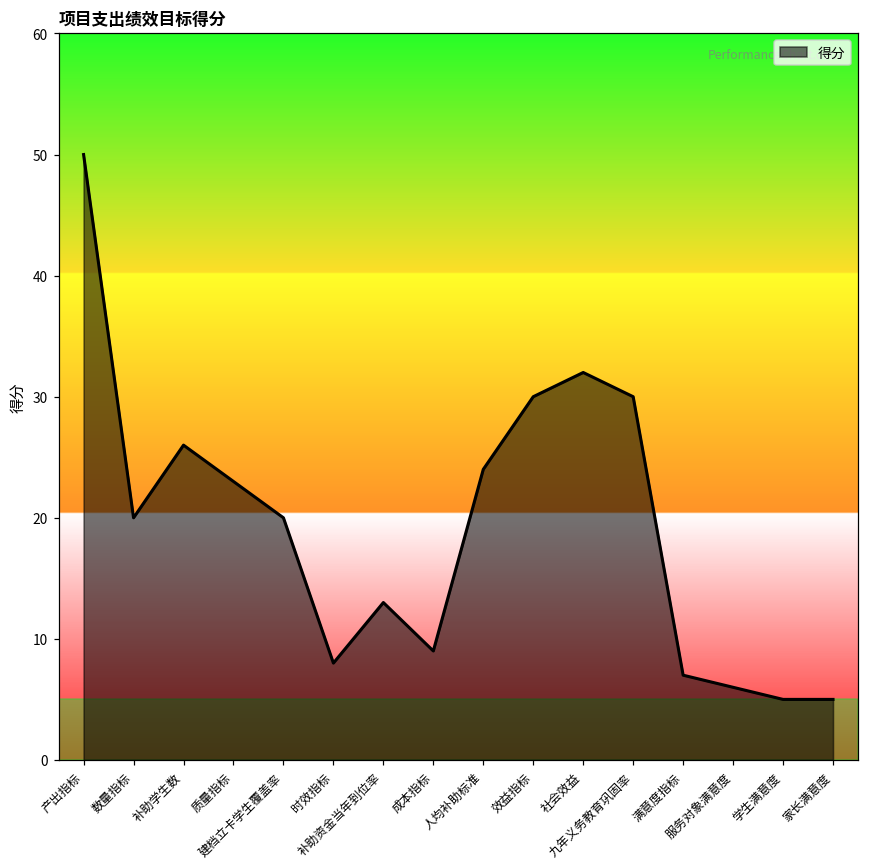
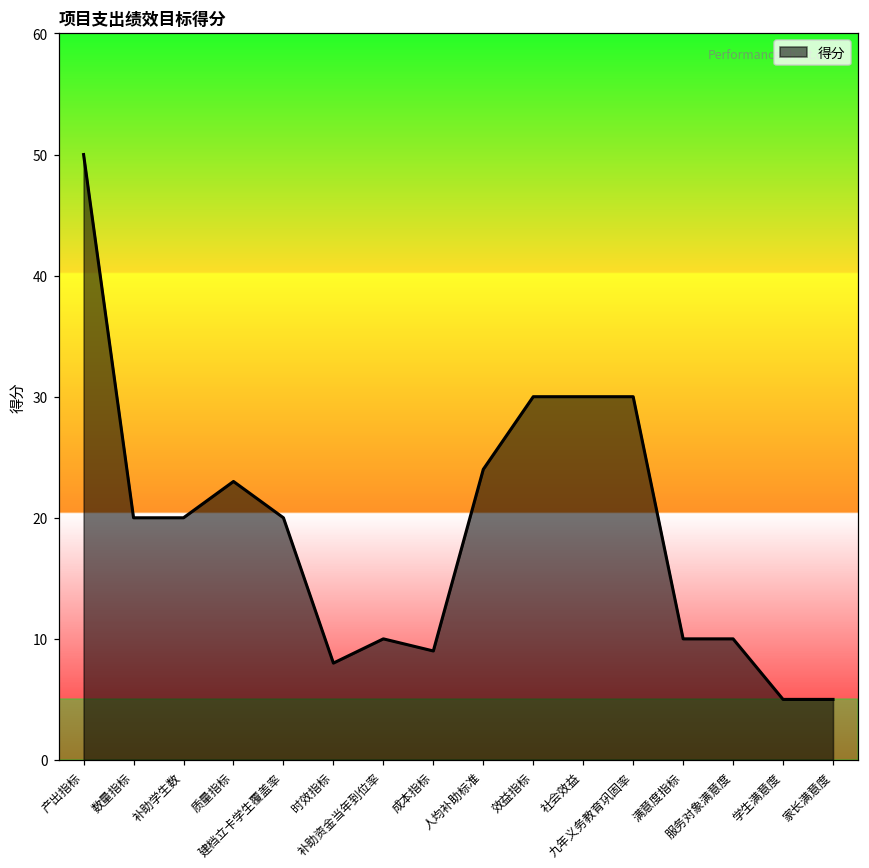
补助学生数: 26 -> 20
补助资金当年到位率: 13 -> 10
社会效益: 32 -> 30
满意度指标: 7 -> 10
服务对象满意度: 6 -> 10
